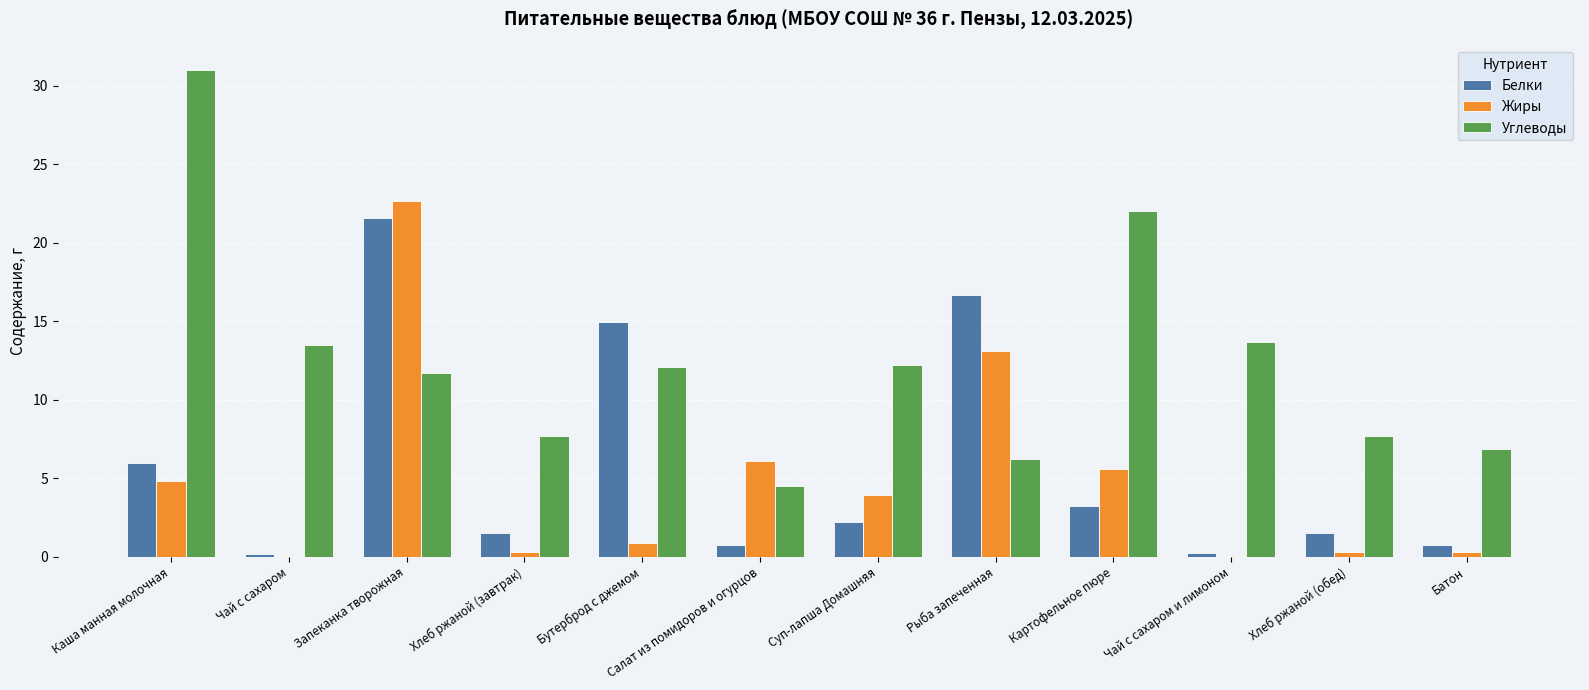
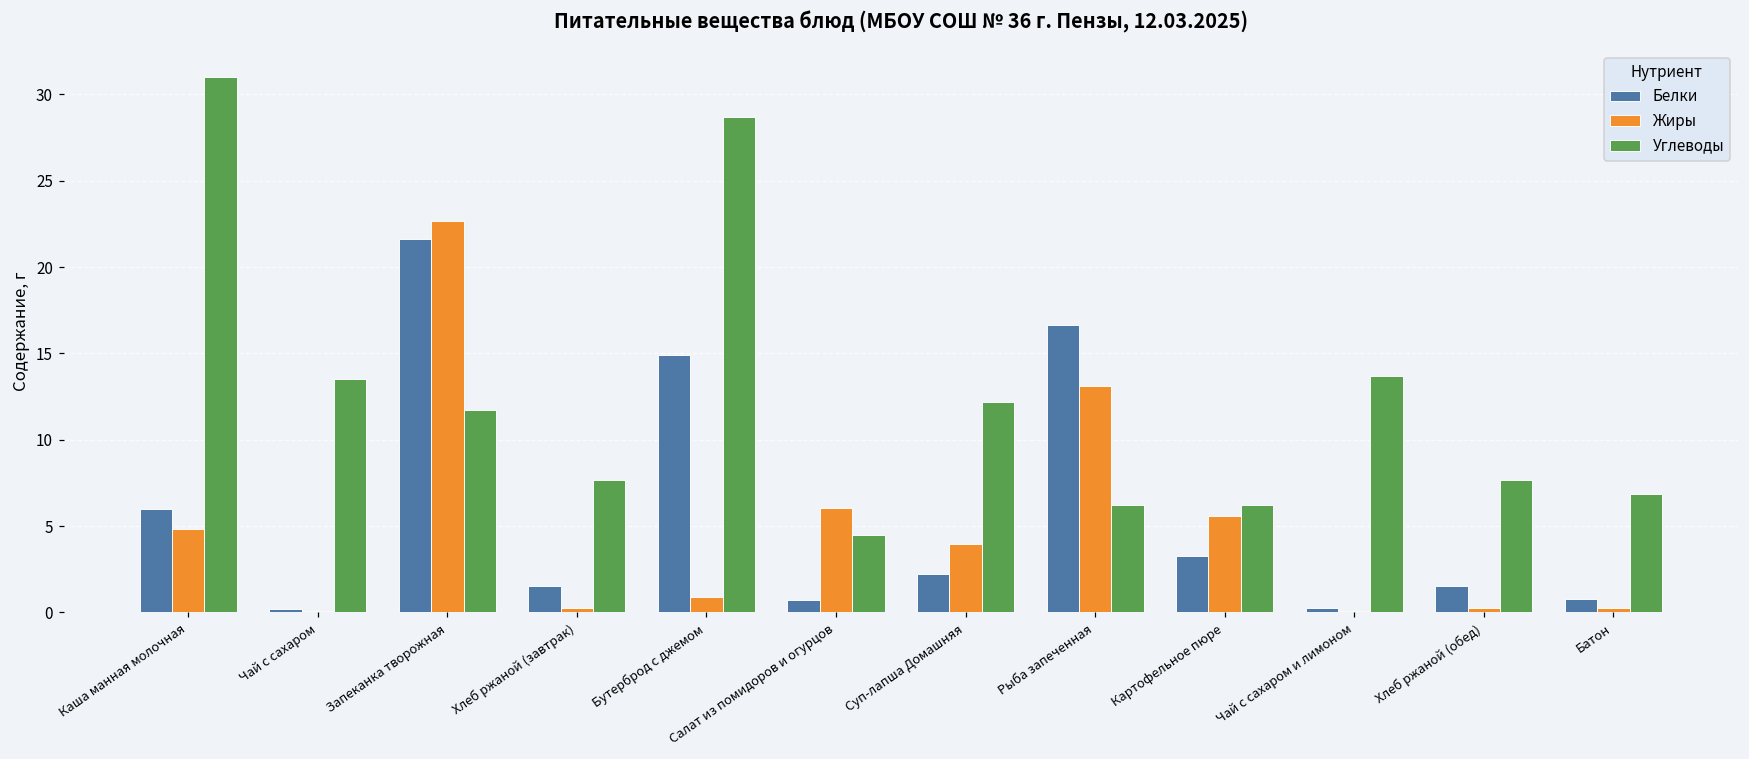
Углеводы, Бутерброд с джемом: 12.1 -> 28.7
Углеводы, Картофельное пюре: 22.1 -> 6.2
